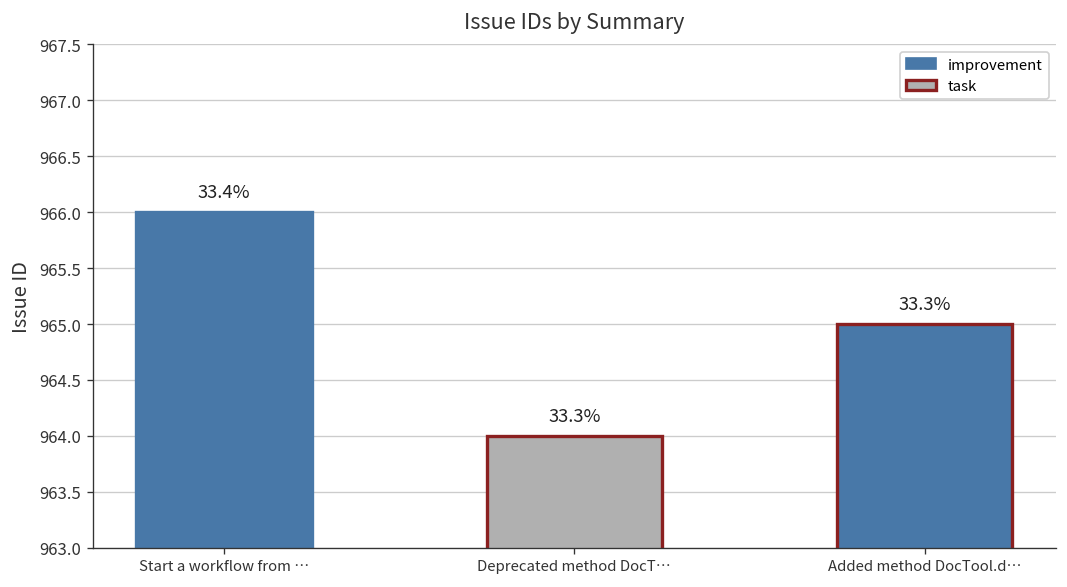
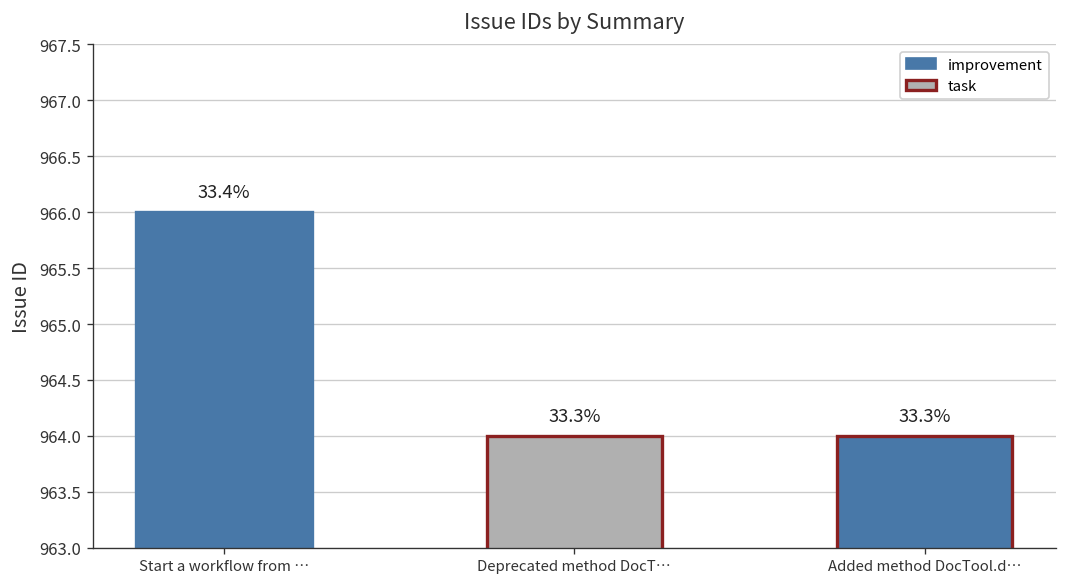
Added method DocTool.d…: 965 -> 964
